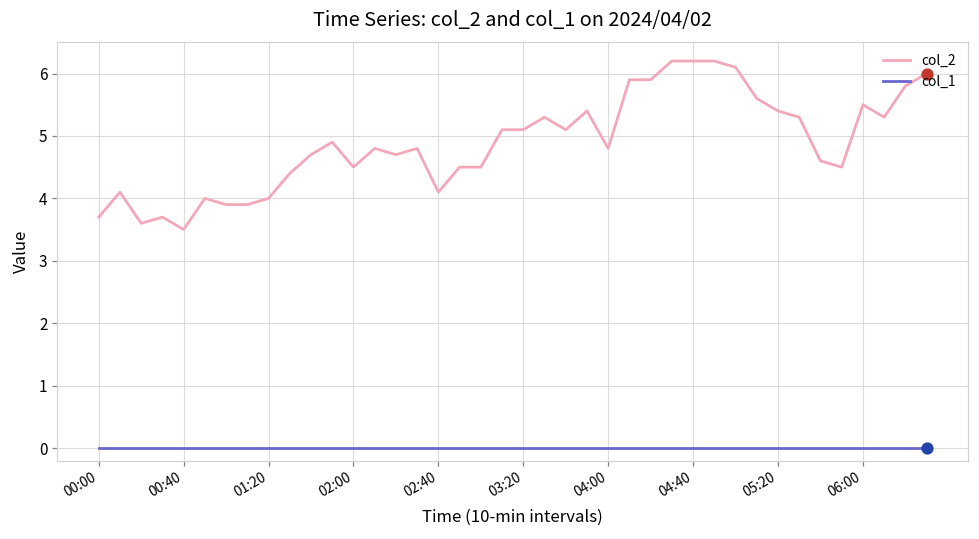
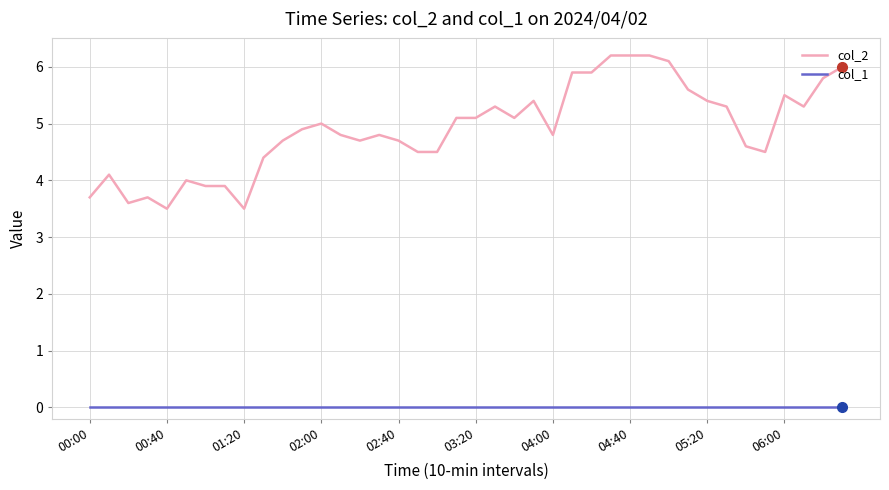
col_2, 01:20: 4.0 -> 3.5
col_2, 02:00: 4.5 -> 5.0
col_2, 02:40: 4.1 -> 4.7
